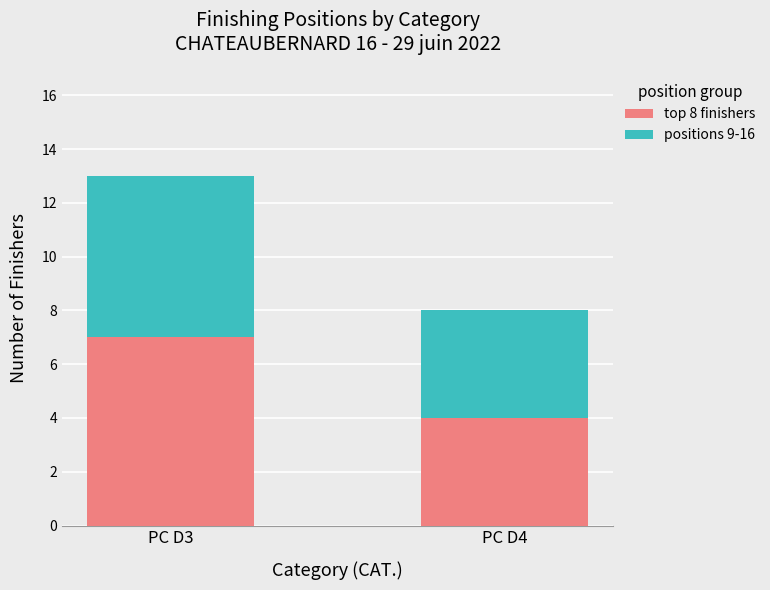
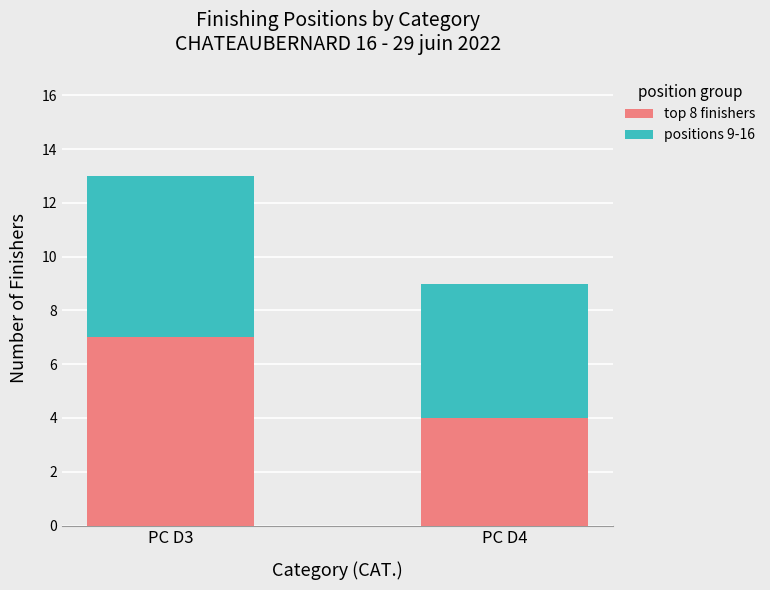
positions 9-16, PC D4: 4 -> 5
